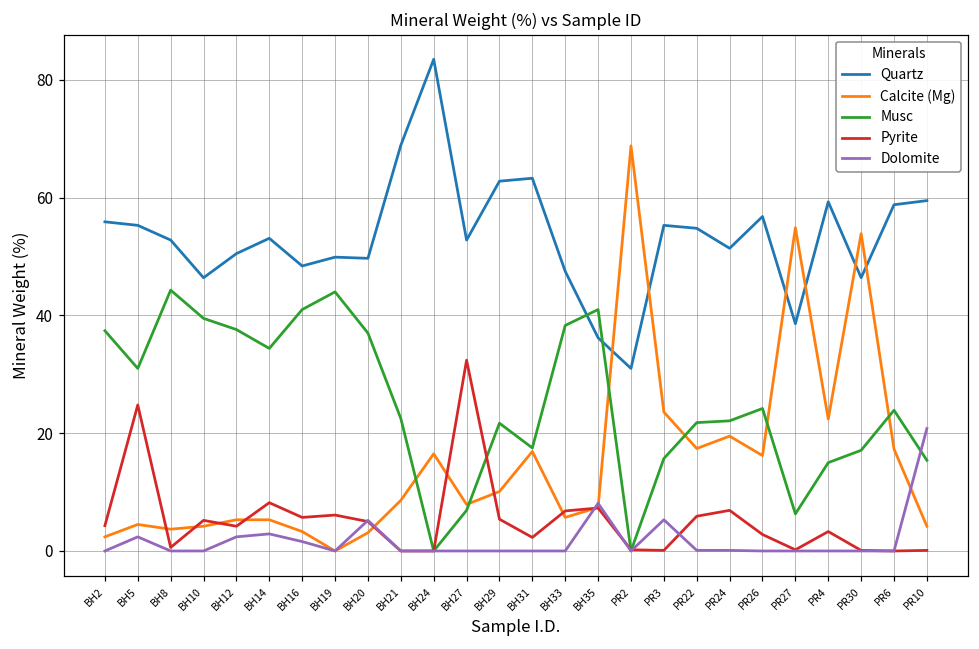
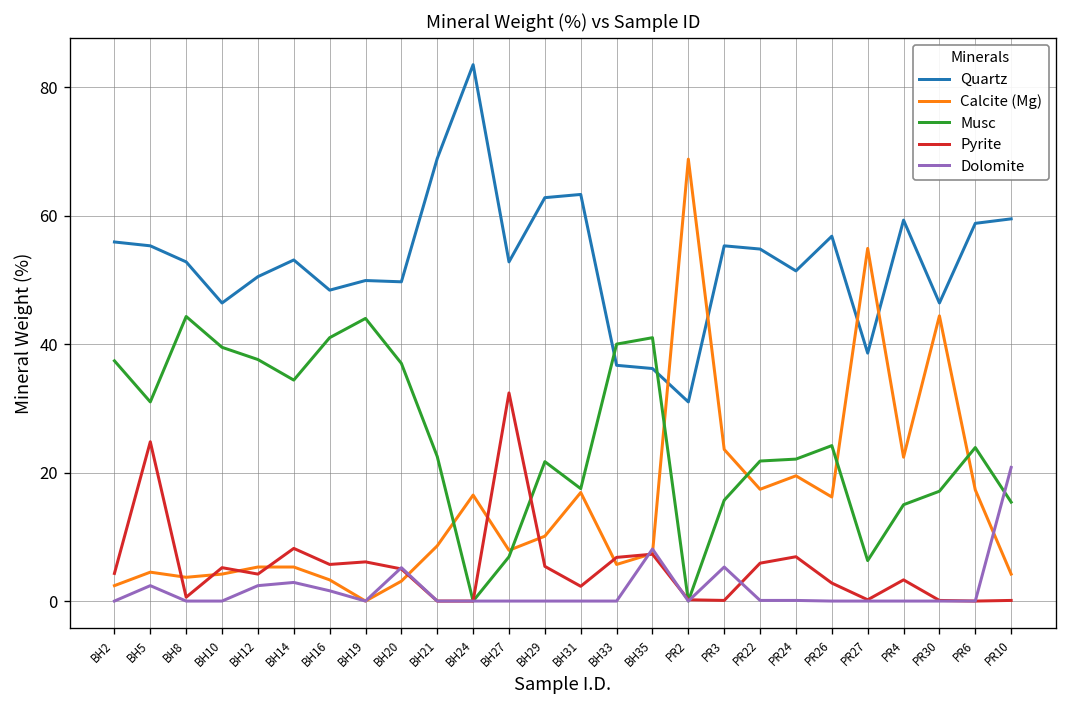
Quartz, BH33: 48 -> 37
Musc, BH33: 38 -> 40
Calcite (Mg), PR30: 54 -> 44
